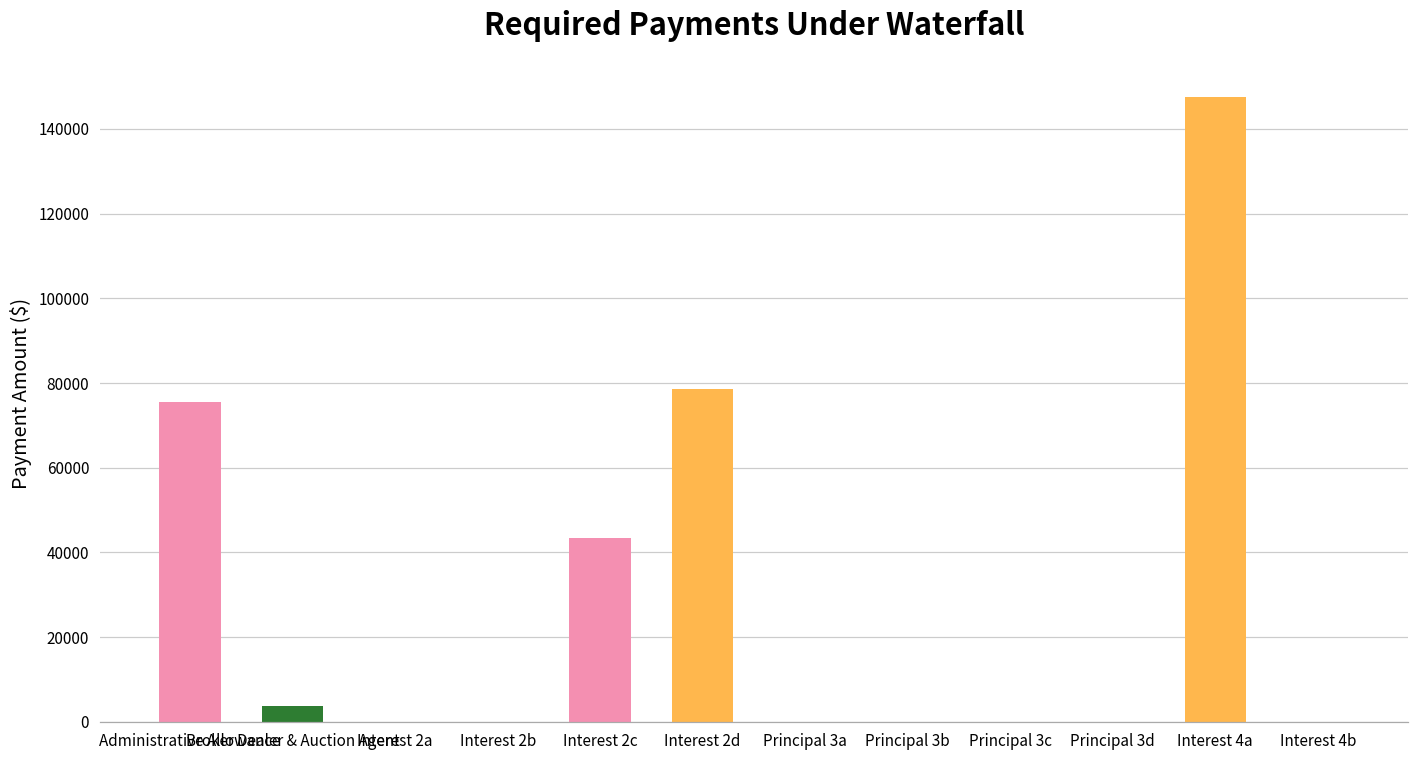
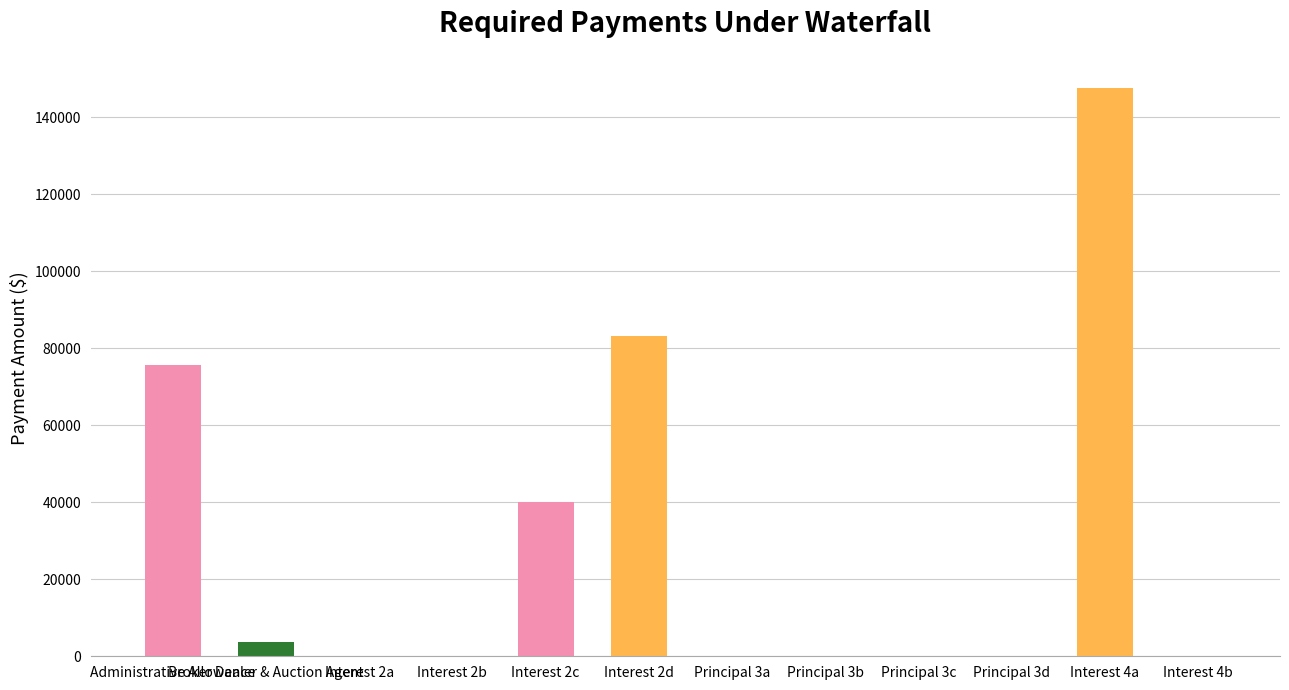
Interest 2c: 43000 -> 40000
Interest 2d: 79000 -> 83000
